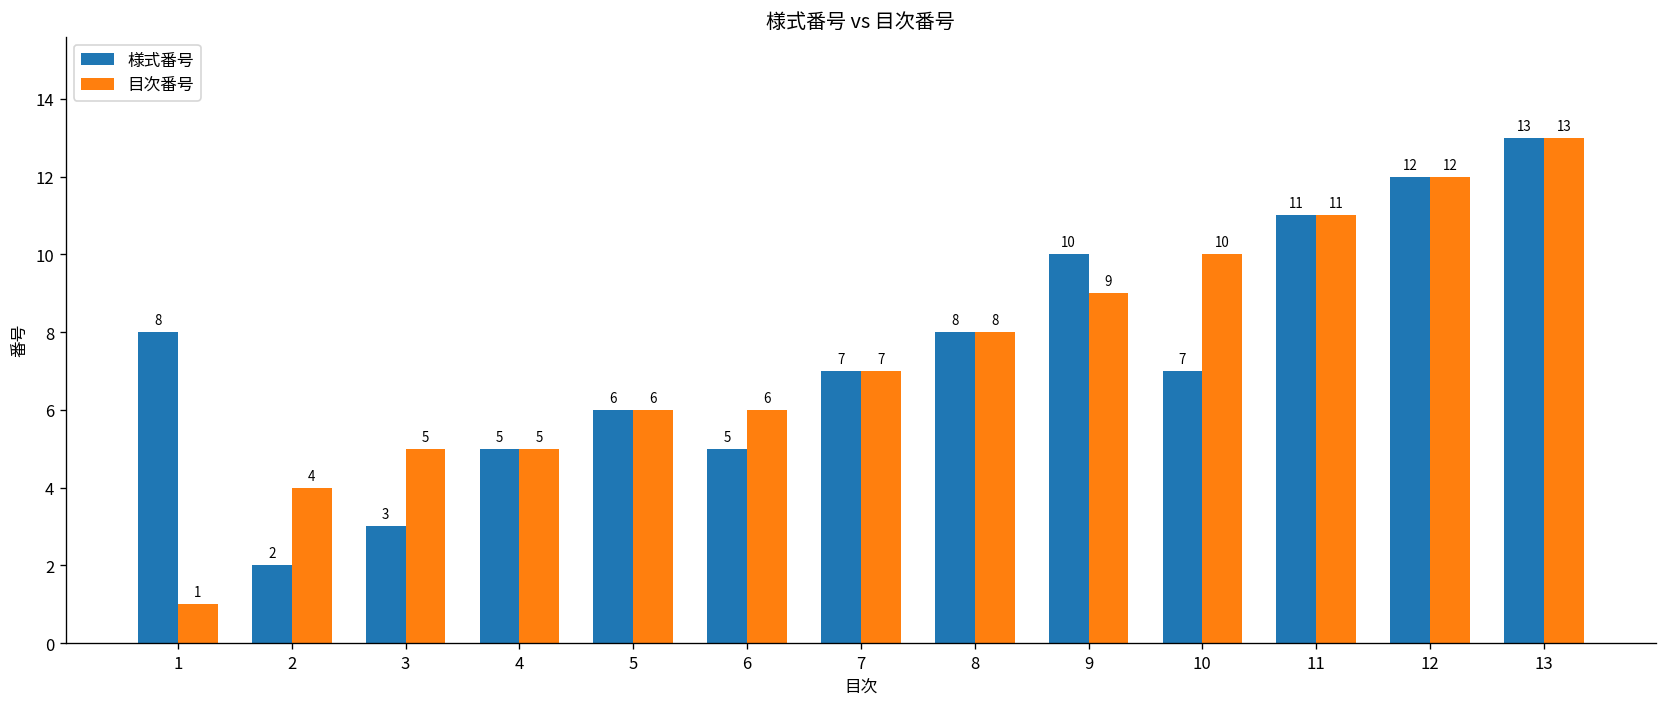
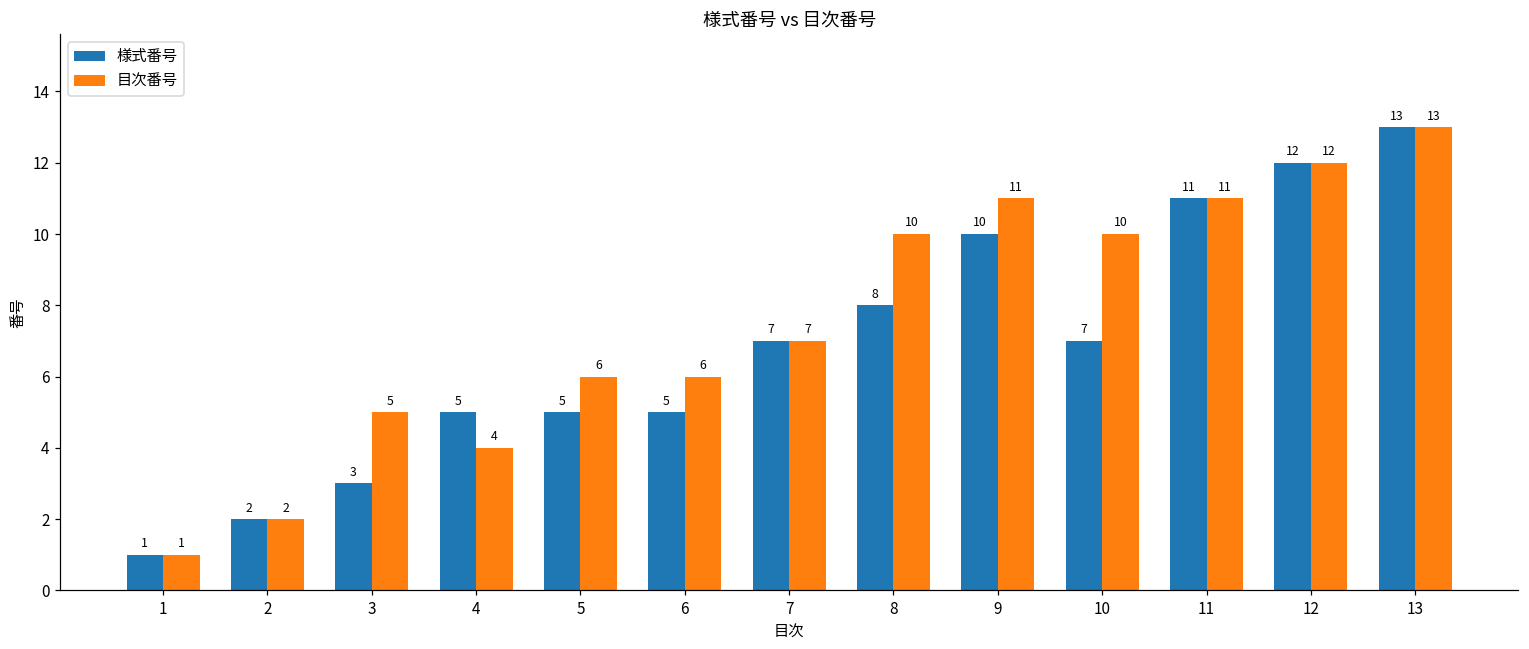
様式番号, 1: 8 -> 1
目次番号, 2: 4 -> 2
目次番号, 4: 5 -> 4
様式番号, 5: 6 -> 5
目次番号, 8: 8 -> 10
目次番号, 9: 9 -> 11
